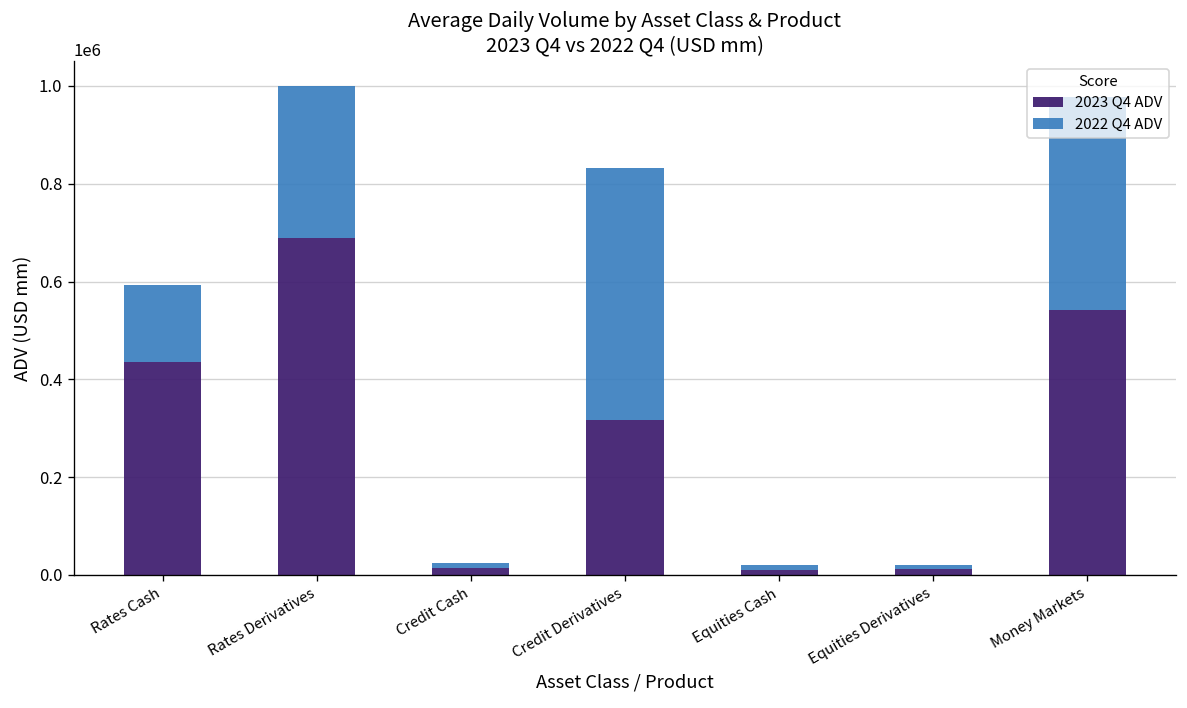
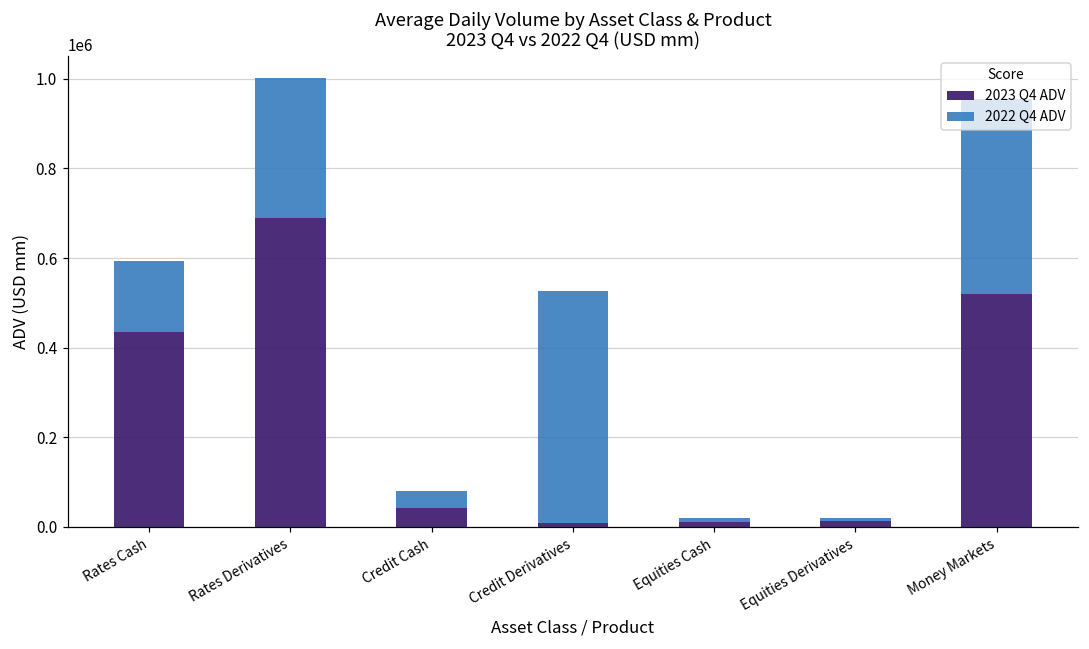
2023 Q4 ADV, Credit Cash: 10000 -> 40000
2022 Q4 ADV, Credit Cash: 10000 -> 40000
2023 Q4 ADV, Credit Derivatives: 320000 -> 10000
2023 Q4 ADV, Money Markets: 540000 -> 520000
